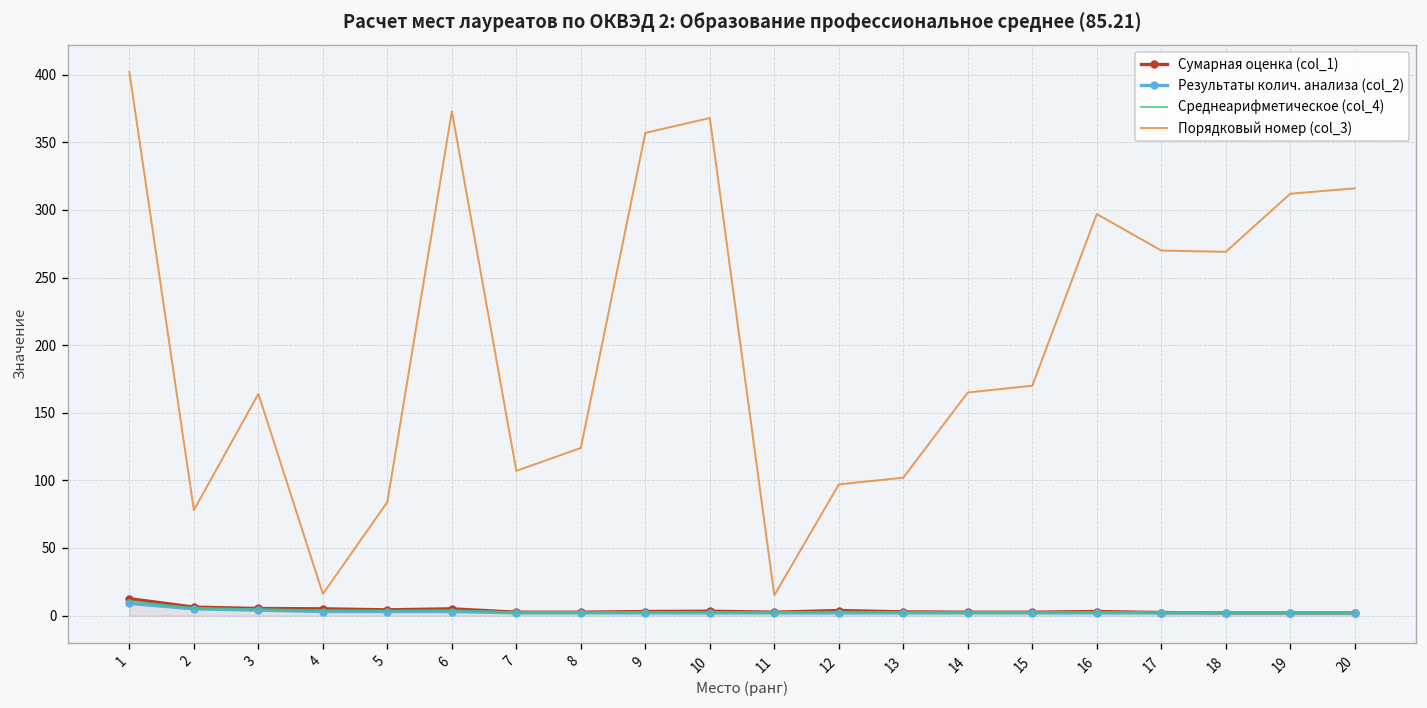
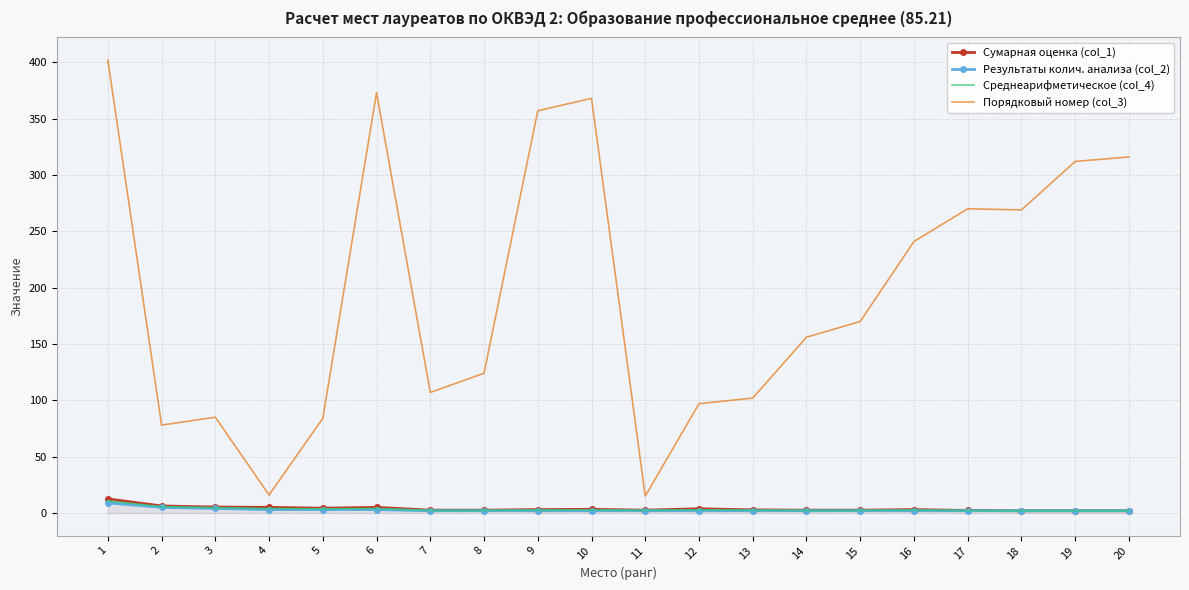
Порядковый номер (col_3), 3: 164 -> 85
Порядковый номер (col_3), 14: 165 -> 156
Порядковый номер (col_3), 16: 297 -> 241
